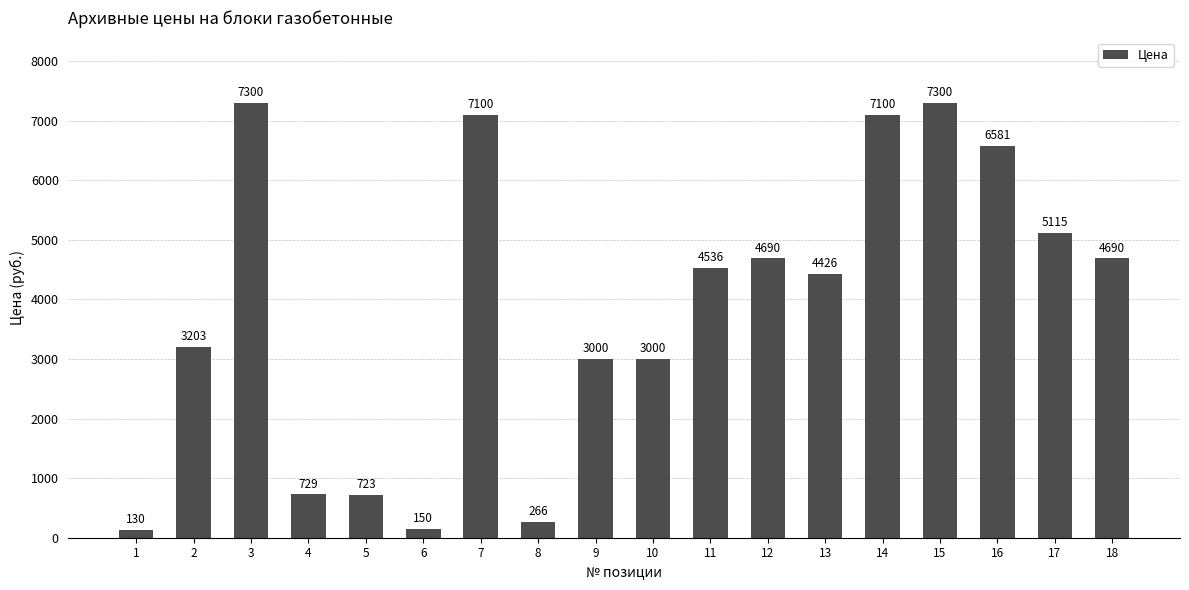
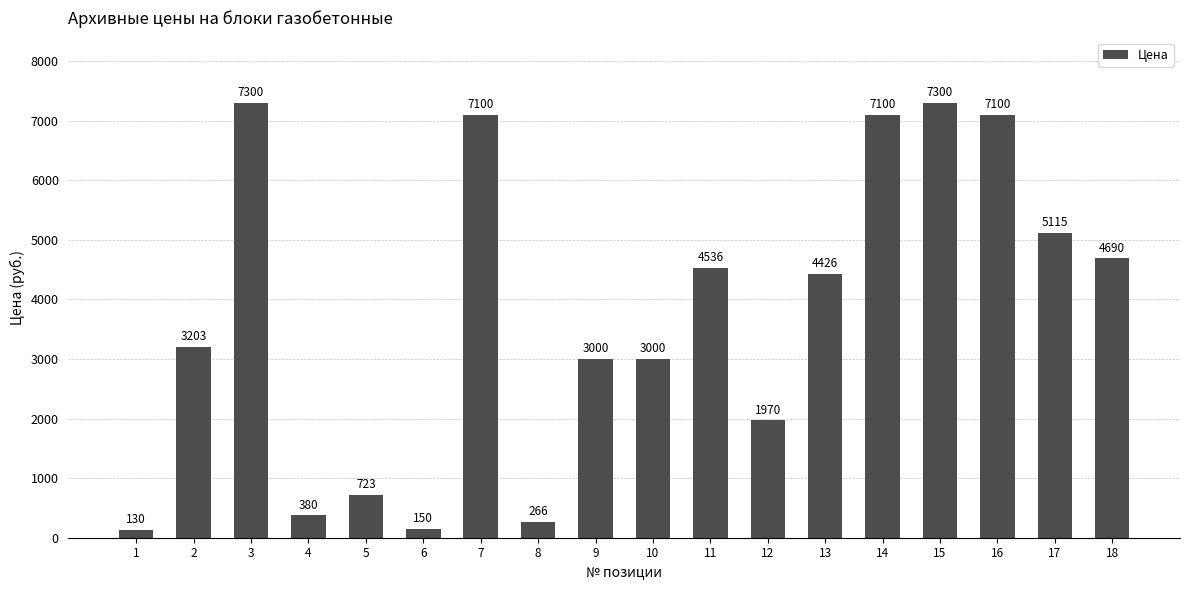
4: 729 -> 380
12: 4690 -> 1970
16: 6581 -> 7100
